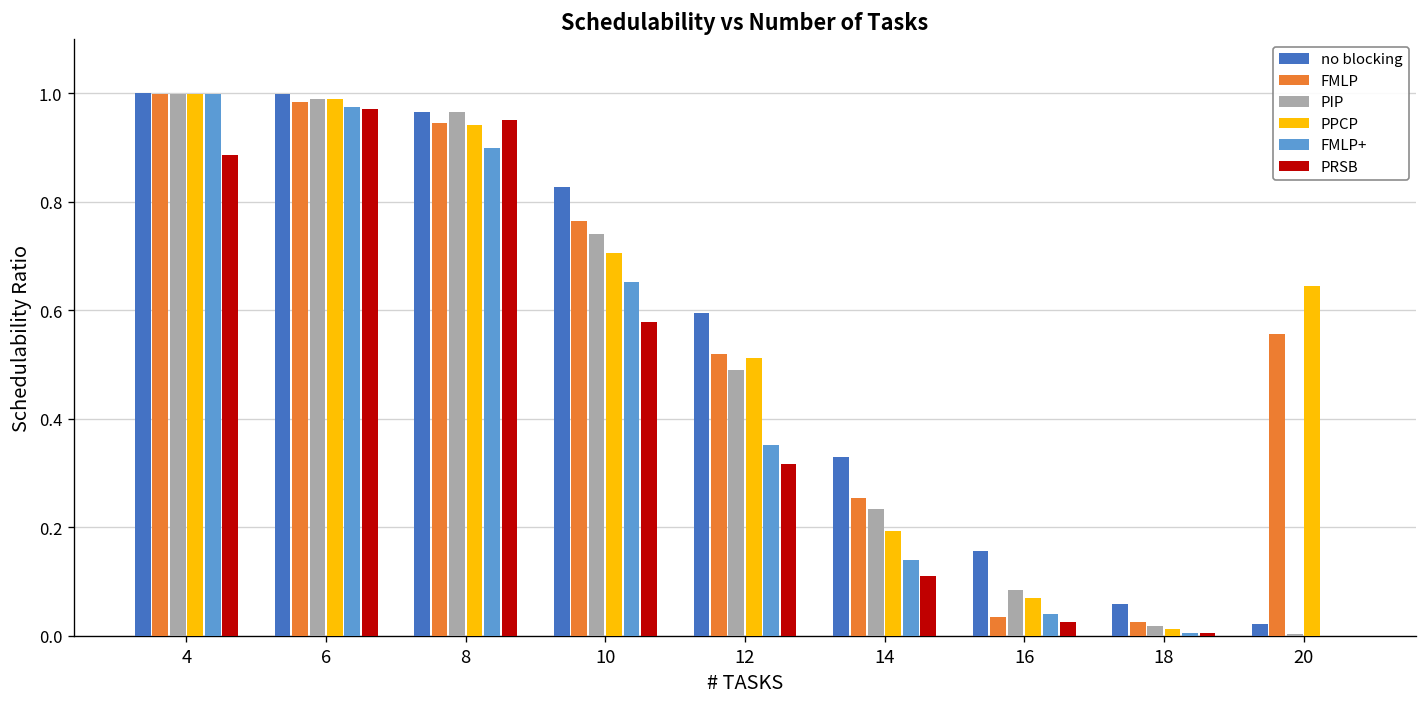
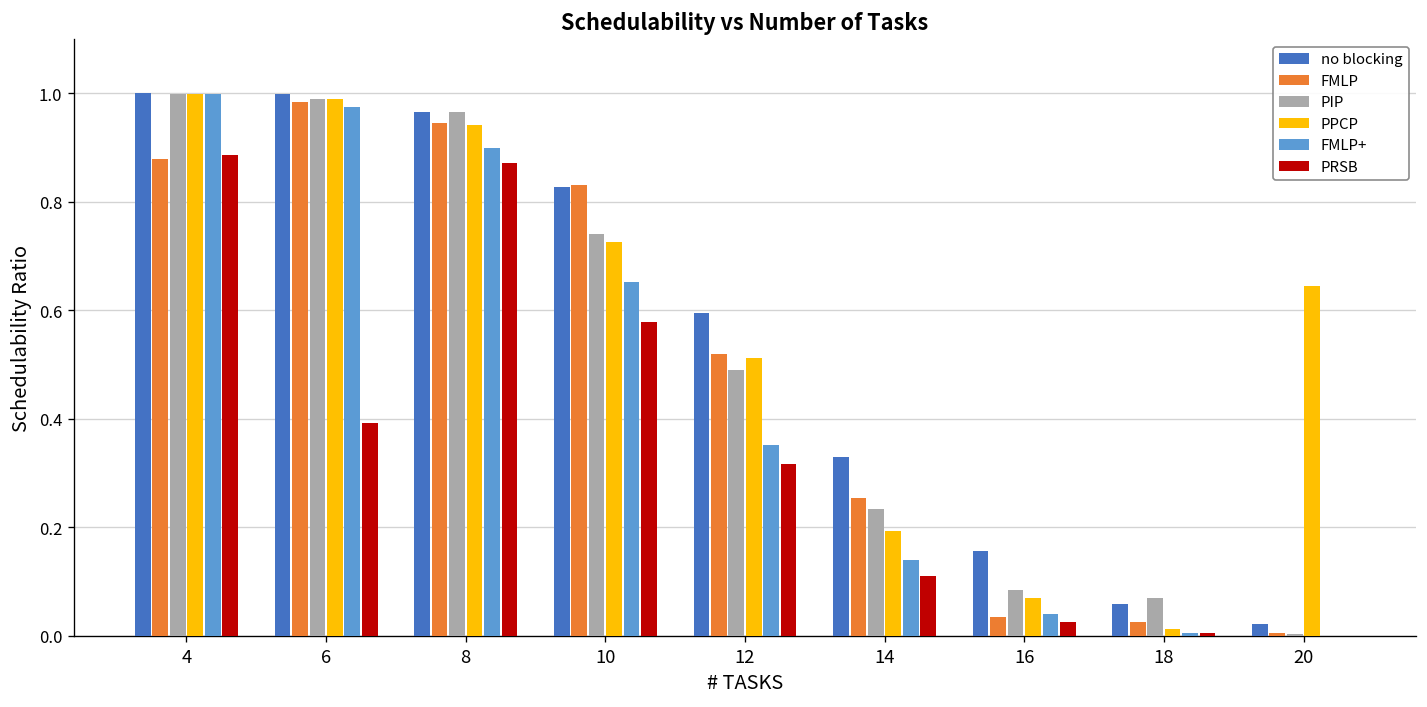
FMLP, 4: 1.00 -> 0.88
PRSB, 6: 0.97 -> 0.39
PRSB, 8: 0.95 -> 0.87
FMLP, 10: 0.76 -> 0.83
PPCP, 10: 0.71 -> 0.73
PIP, 18: 0.02 -> 0.07
FMLP, 20: 0.56 -> 0.01
